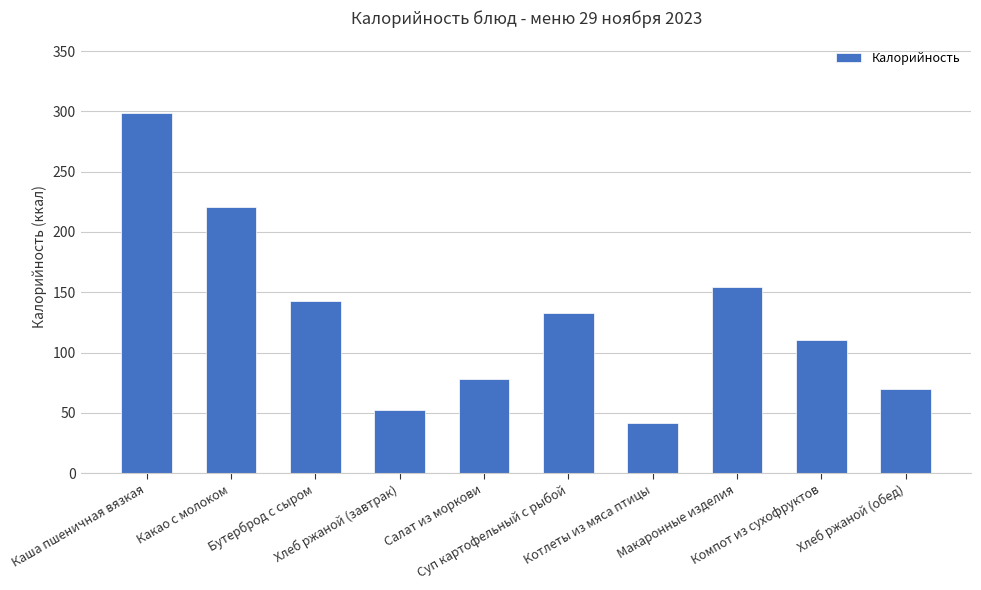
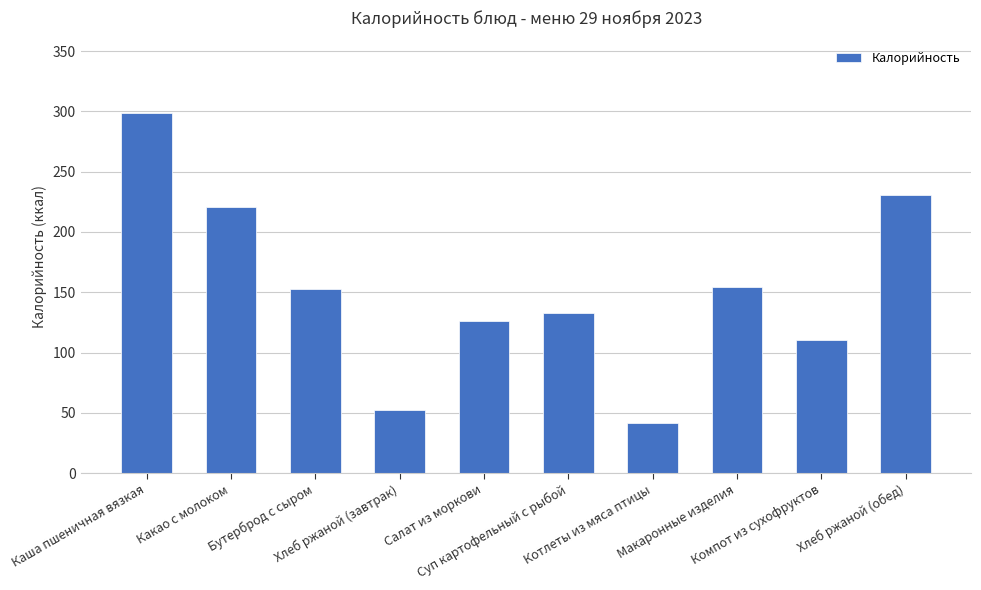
Бутерброд с сыром: 143 -> 153
Салат из моркови: 78 -> 126
Хлеб ржаной (обед): 70 -> 230
